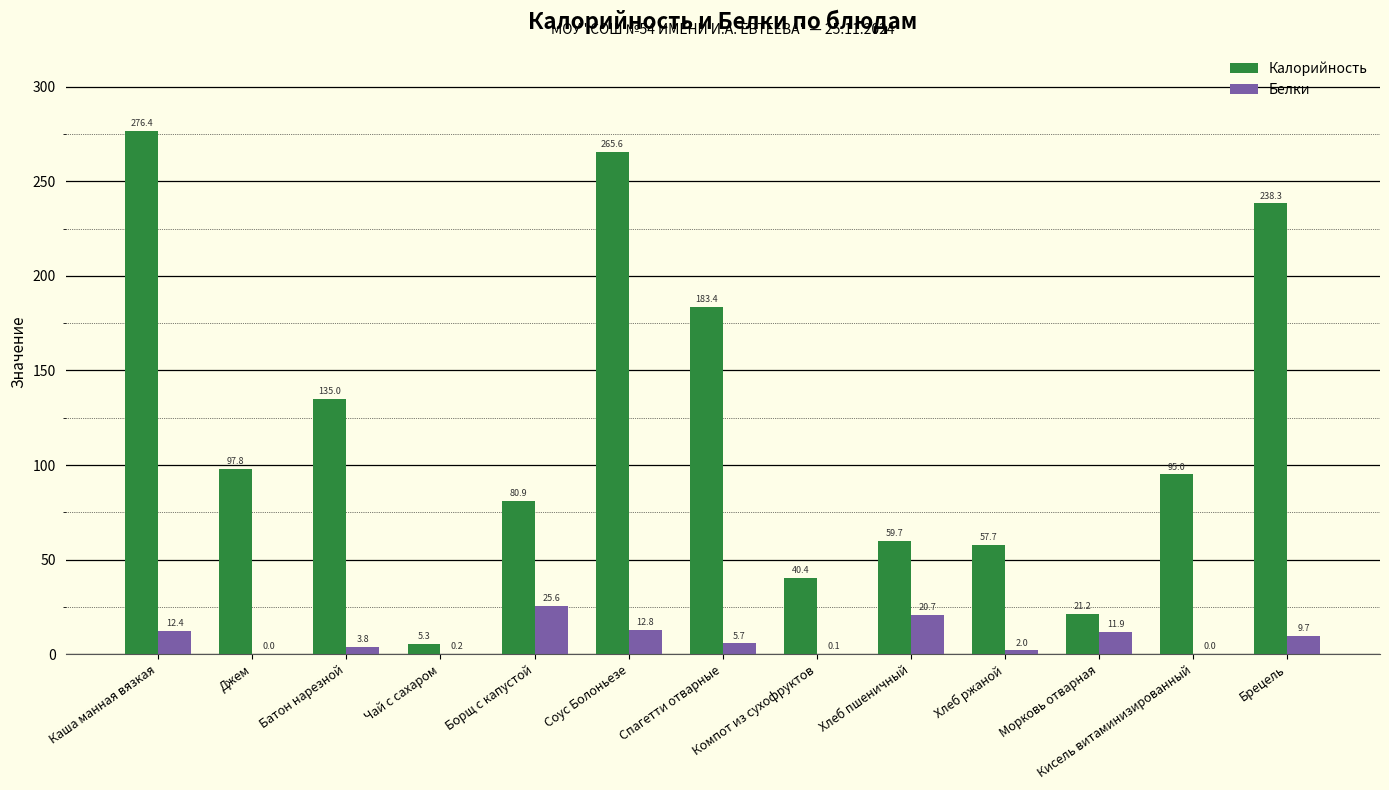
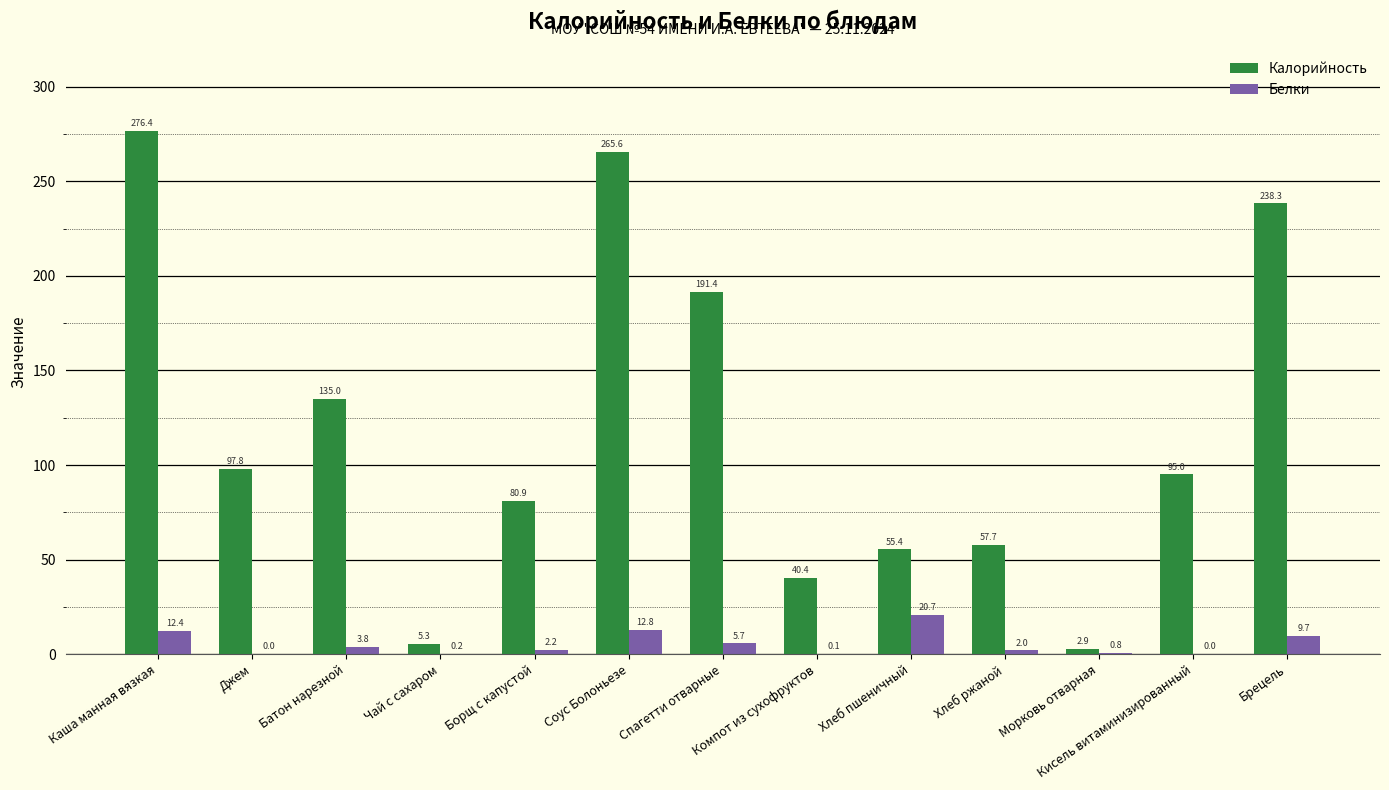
Белки, Борщ с капустой: 25.6 -> 2.2
Калорийность, Спагетти отварные: 183.4 -> 191.4
Калорийность, Хлеб пшеничный: 59.7 -> 55.4
Калорийность, Морковь отварная: 21.2 -> 2.9
Белки, Морковь отварная: 11.9 -> 0.8
